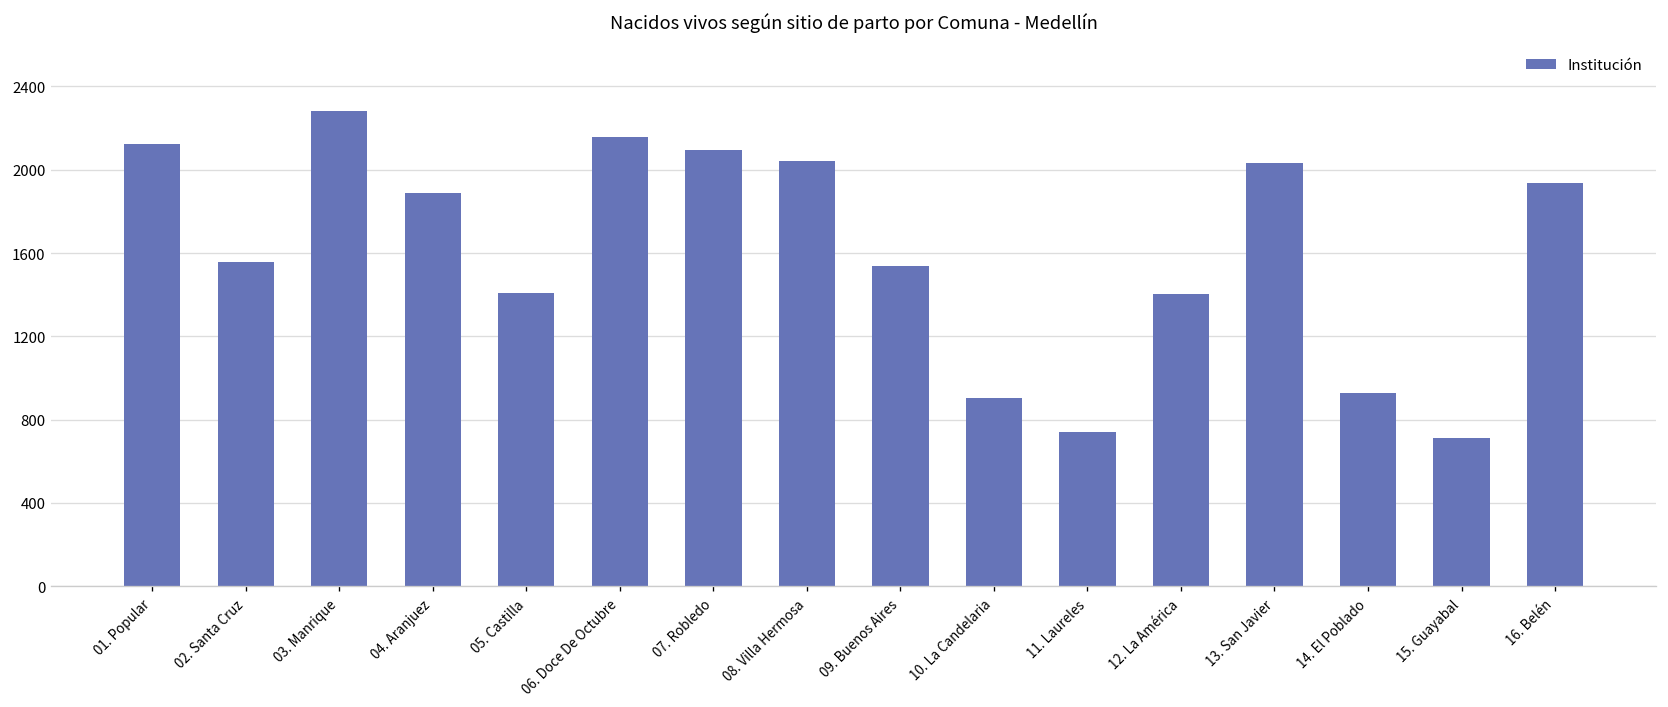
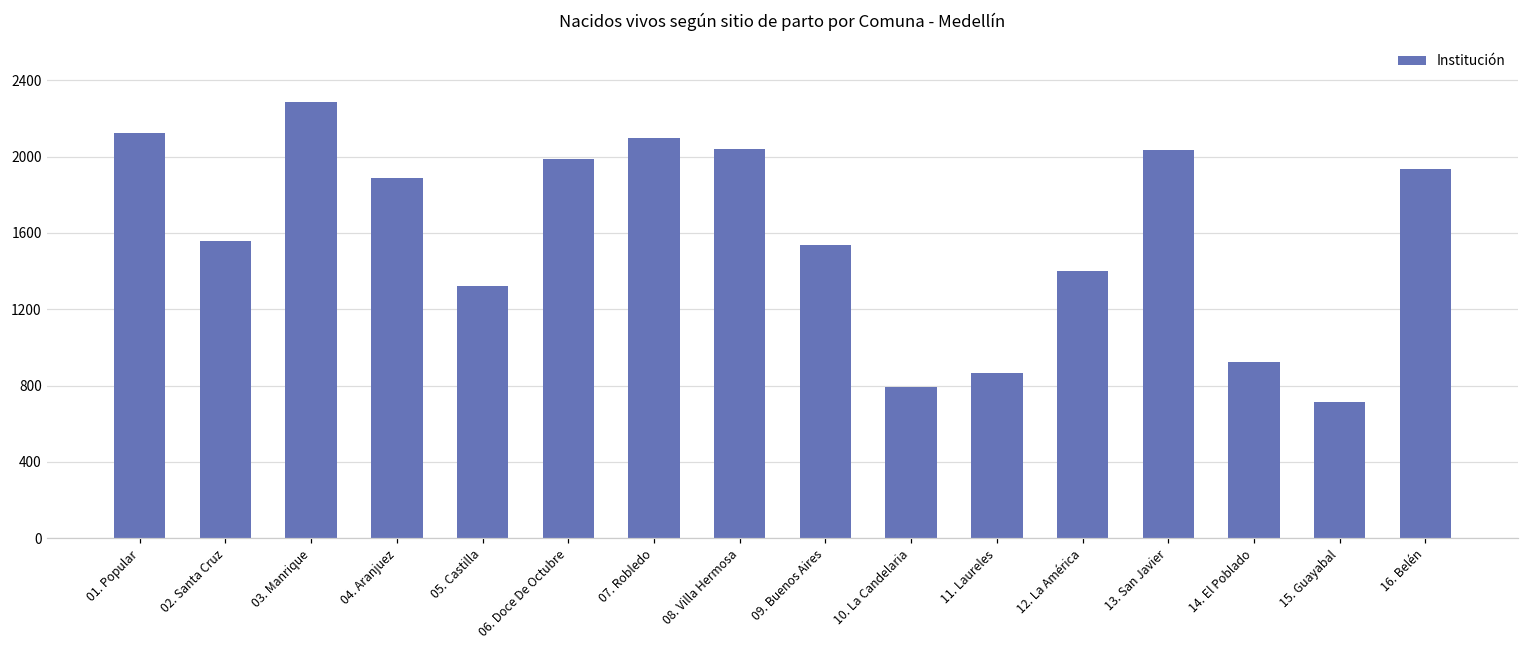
05. Castilla: 1410 -> 1320
06. Doce De Octubre: 2160 -> 1990
10. La Candelaria: 900 -> 790
11. Laureles: 740 -> 870
